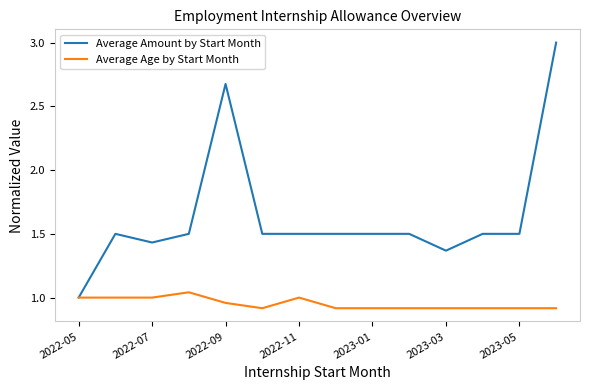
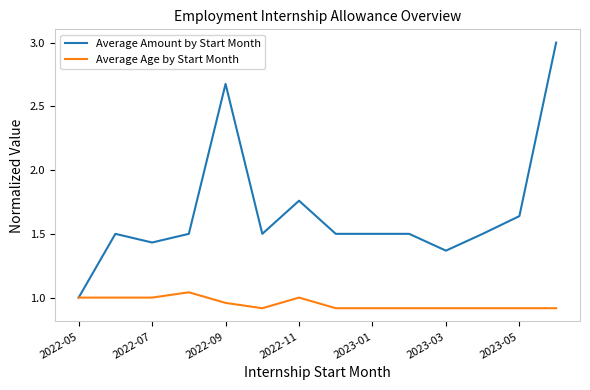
Average Amount by Start Month, 2022-11: 1.50 -> 1.76
Average Amount by Start Month, 2023-05: 1.50 -> 1.64
